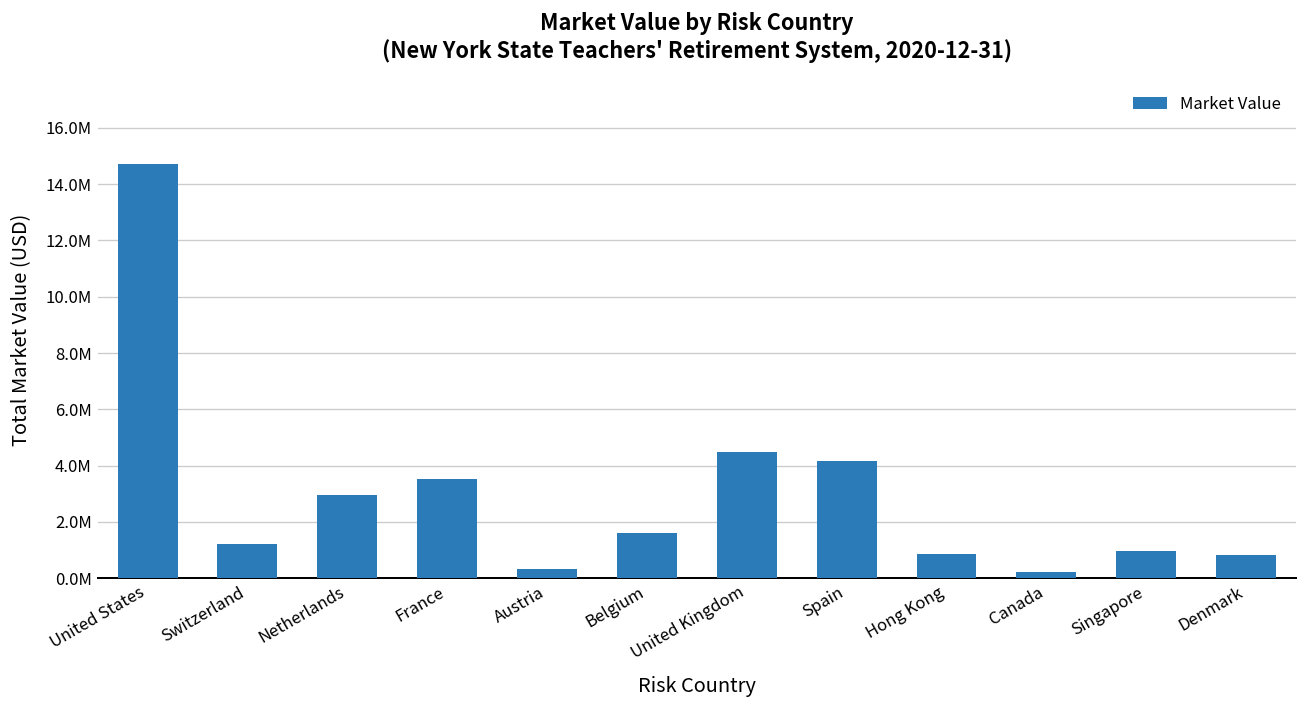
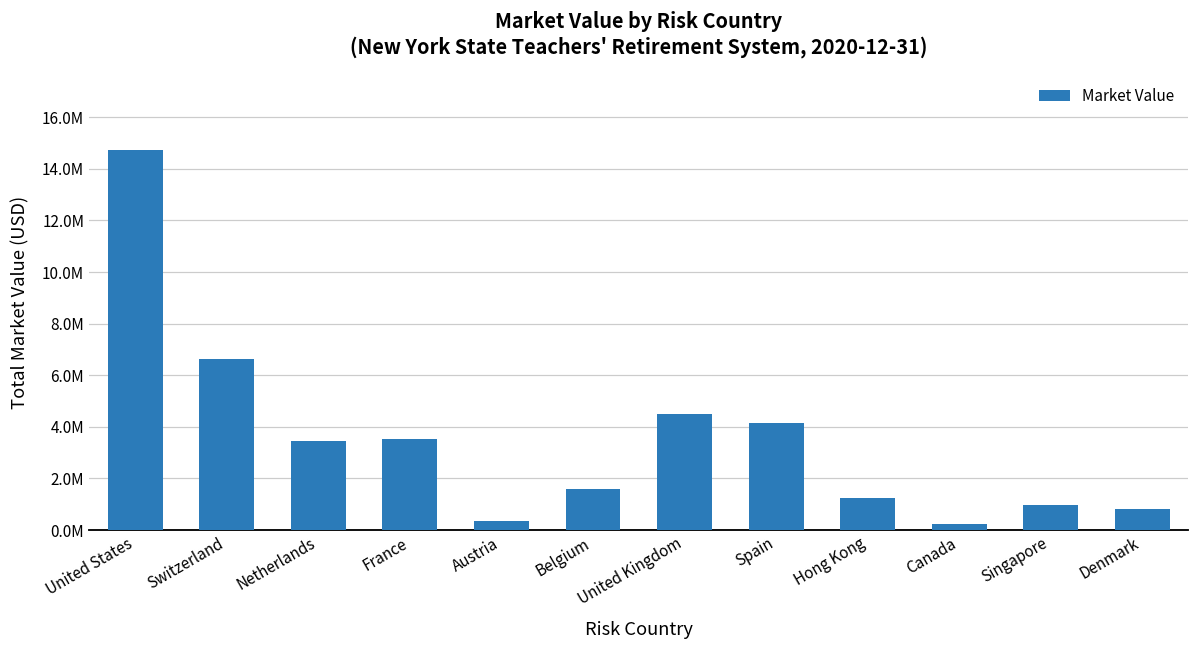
Switzerland: 1200000 -> 6600000
Netherlands: 2900000 -> 3400000
Hong Kong: 900000 -> 1200000
